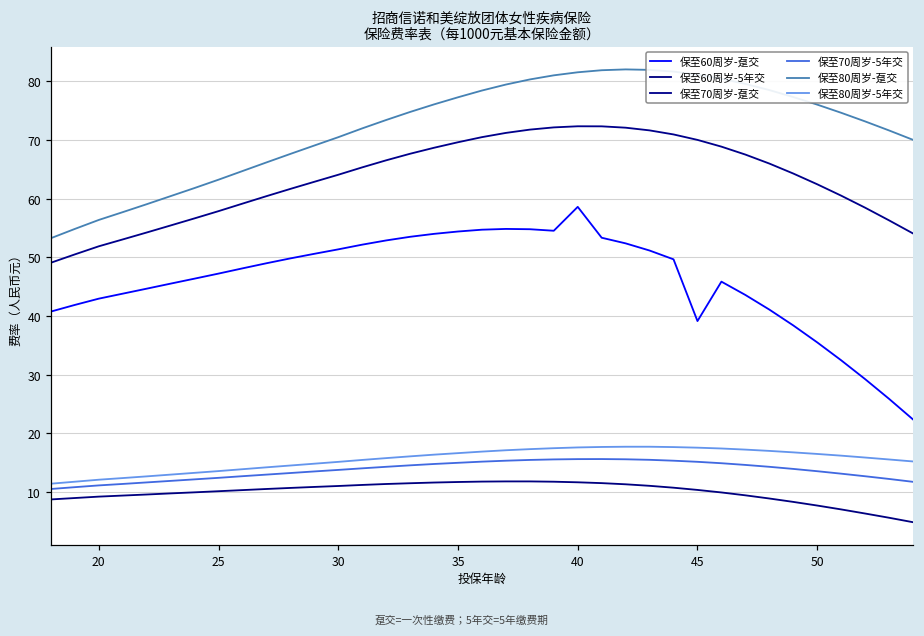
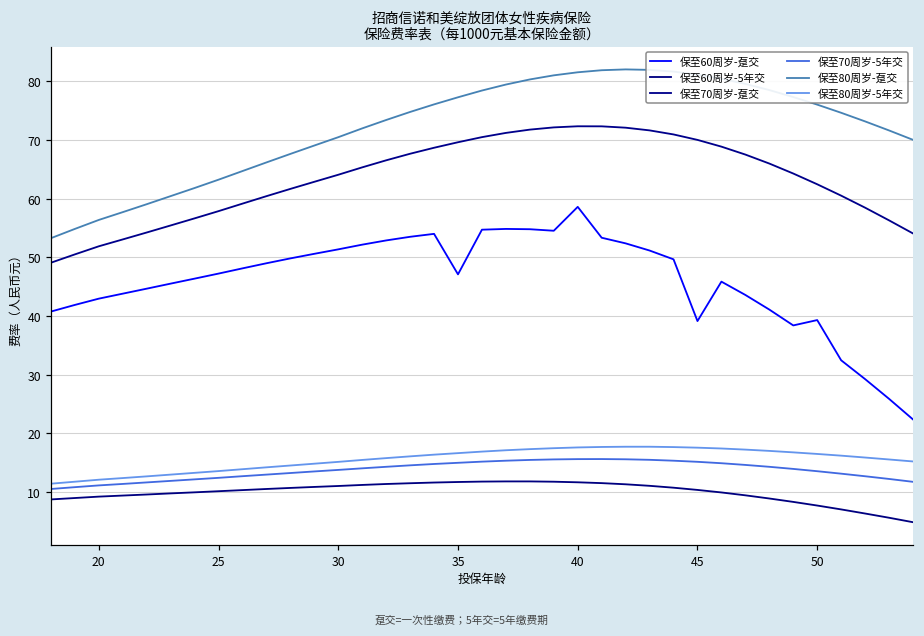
保至60周岁-趸交, 35: 54 -> 47
保至60周岁-趸交, 50: 36 -> 39
